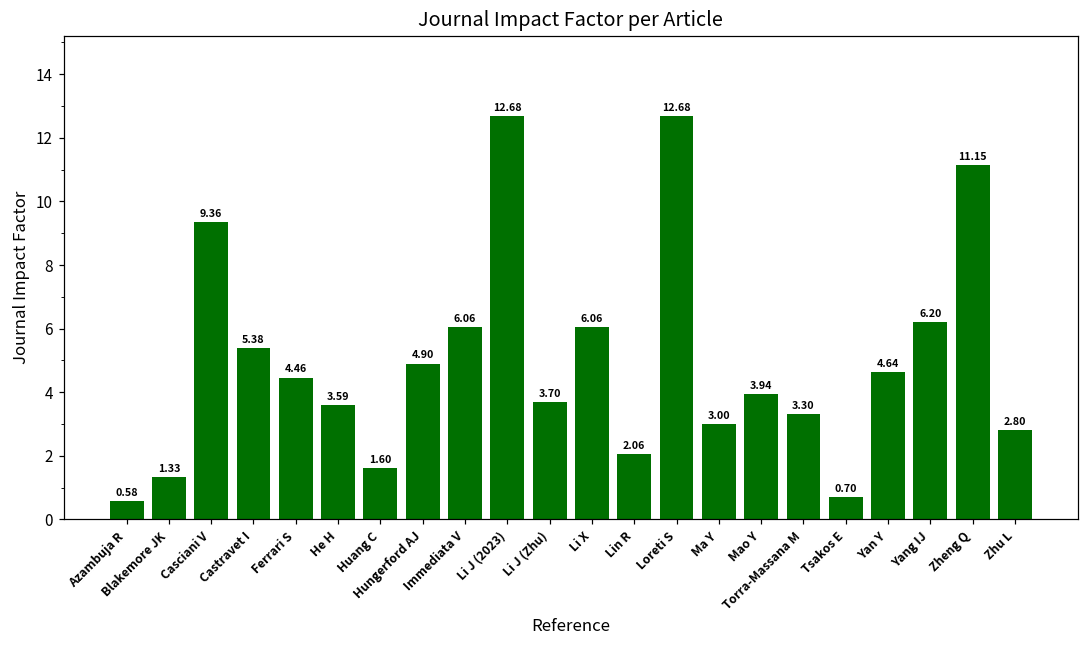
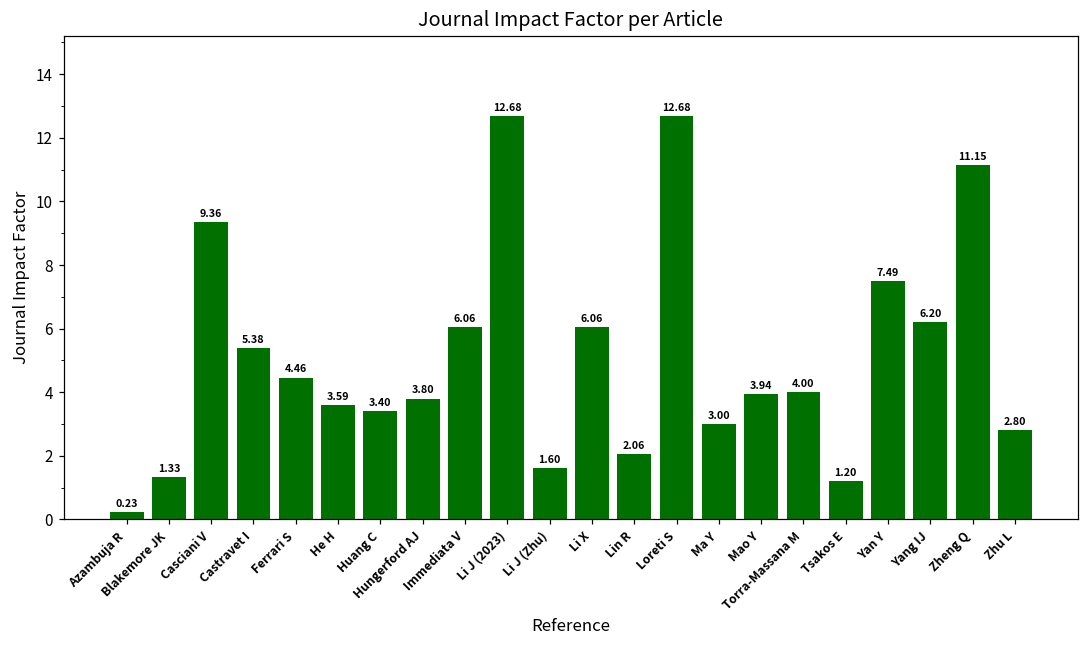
Azambuja R: 0.58 -> 0.23
Huang C: 1.60 -> 3.40
Hungerford AJ: 4.90 -> 3.80
Li J (Zhu): 3.70 -> 1.60
Torra-Massana M: 3.30 -> 4.00
Tsakos E: 0.70 -> 1.20
Yan Y: 4.64 -> 7.49
